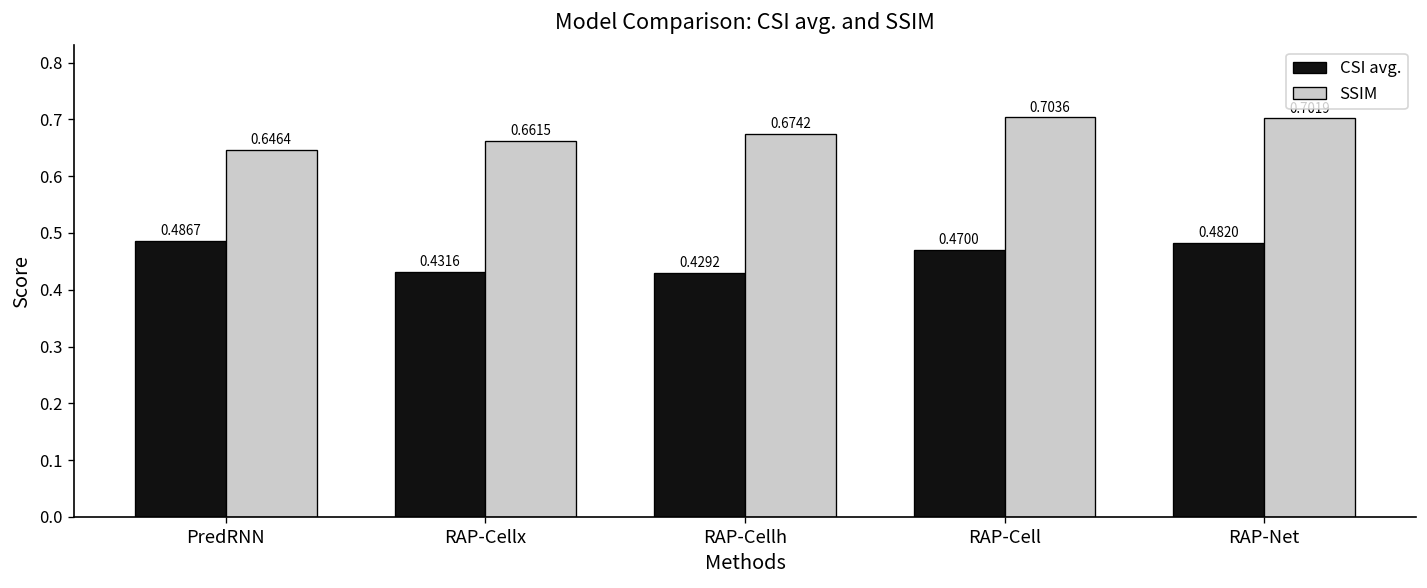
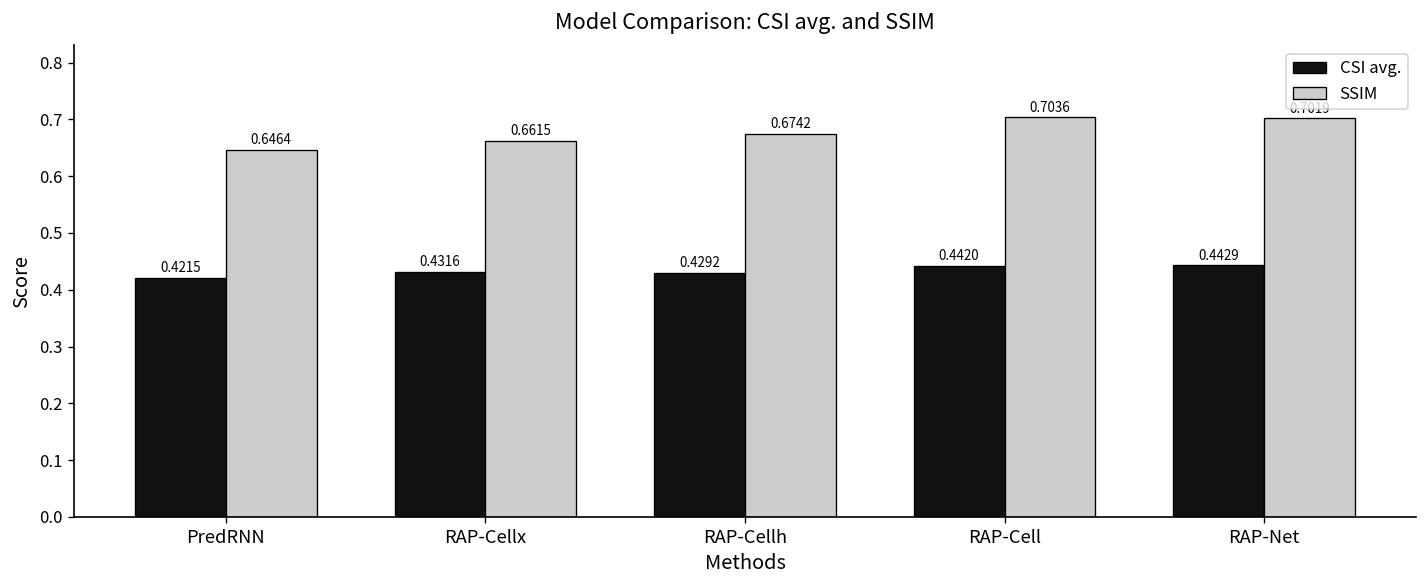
CSI avg., PredRNN: 0.4867 -> 0.4215
CSI avg., RAP-Cell: 0.4700 -> 0.4420
CSI avg., RAP-Net: 0.4820 -> 0.4429
